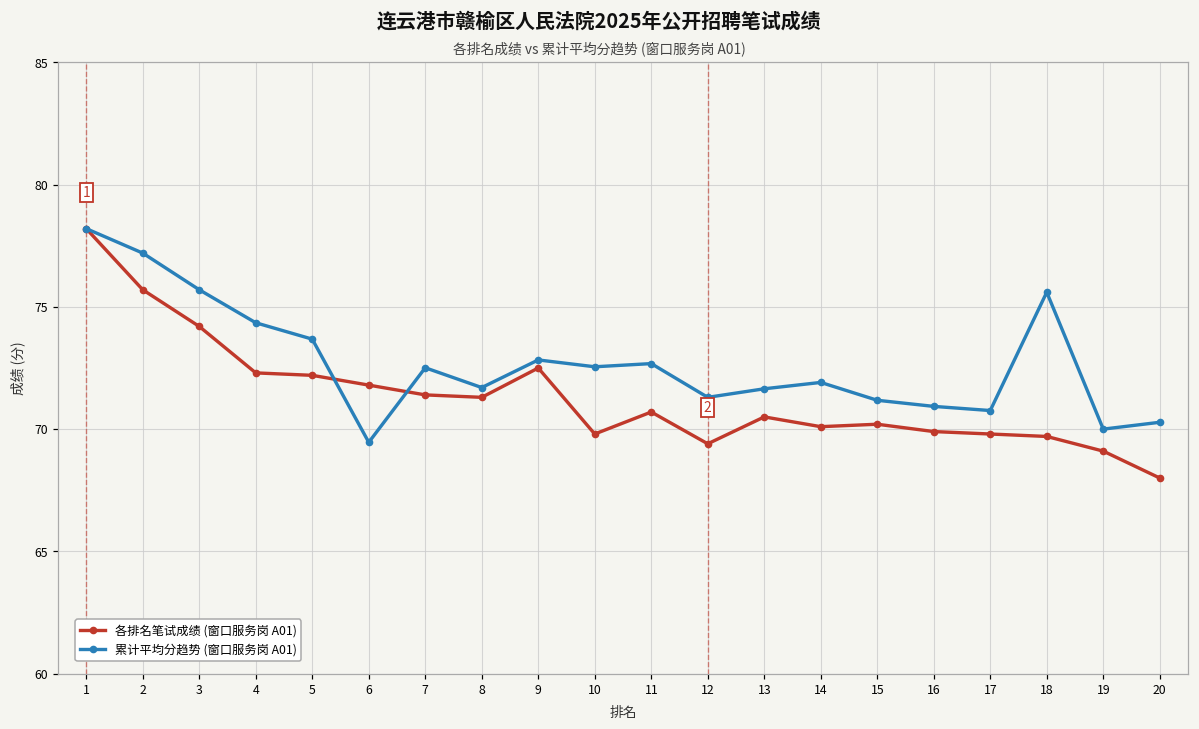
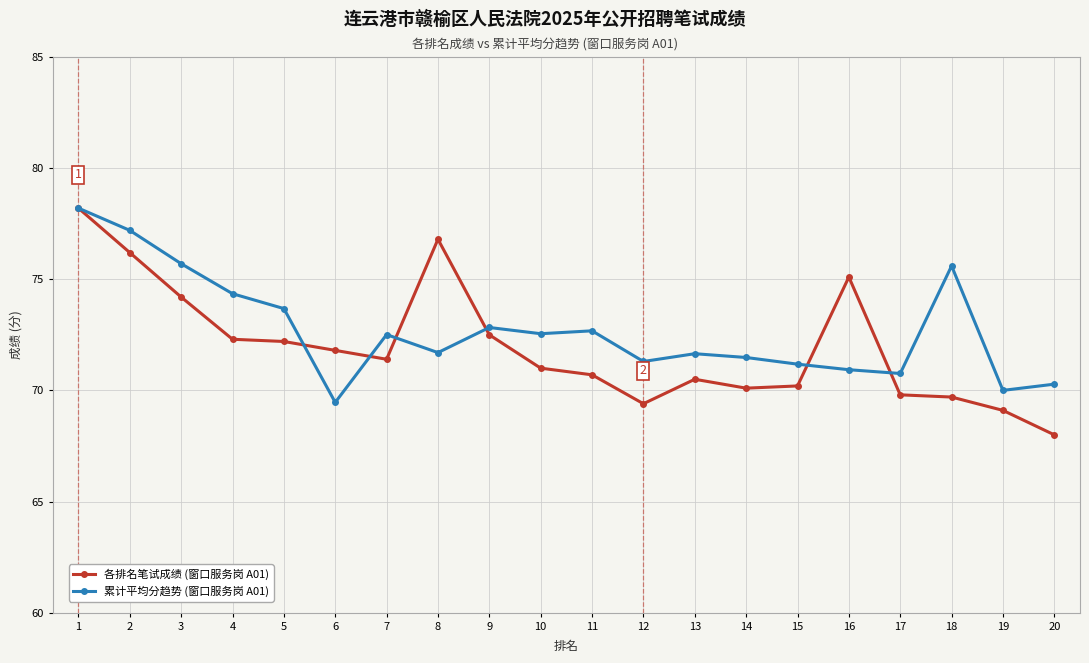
各排名笔试成绩 (窗口服务岗 A01), 2: 75.7 -> 76.2
各排名笔试成绩 (窗口服务岗 A01), 8: 71.3 -> 76.8
各排名笔试成绩 (窗口服务岗 A01), 10: 69.8 -> 71.0
累计平均分趋势 (窗口服务岗 A01), 14: 71.9 -> 71.5
各排名笔试成绩 (窗口服务岗 A01), 16: 69.9 -> 75.1
